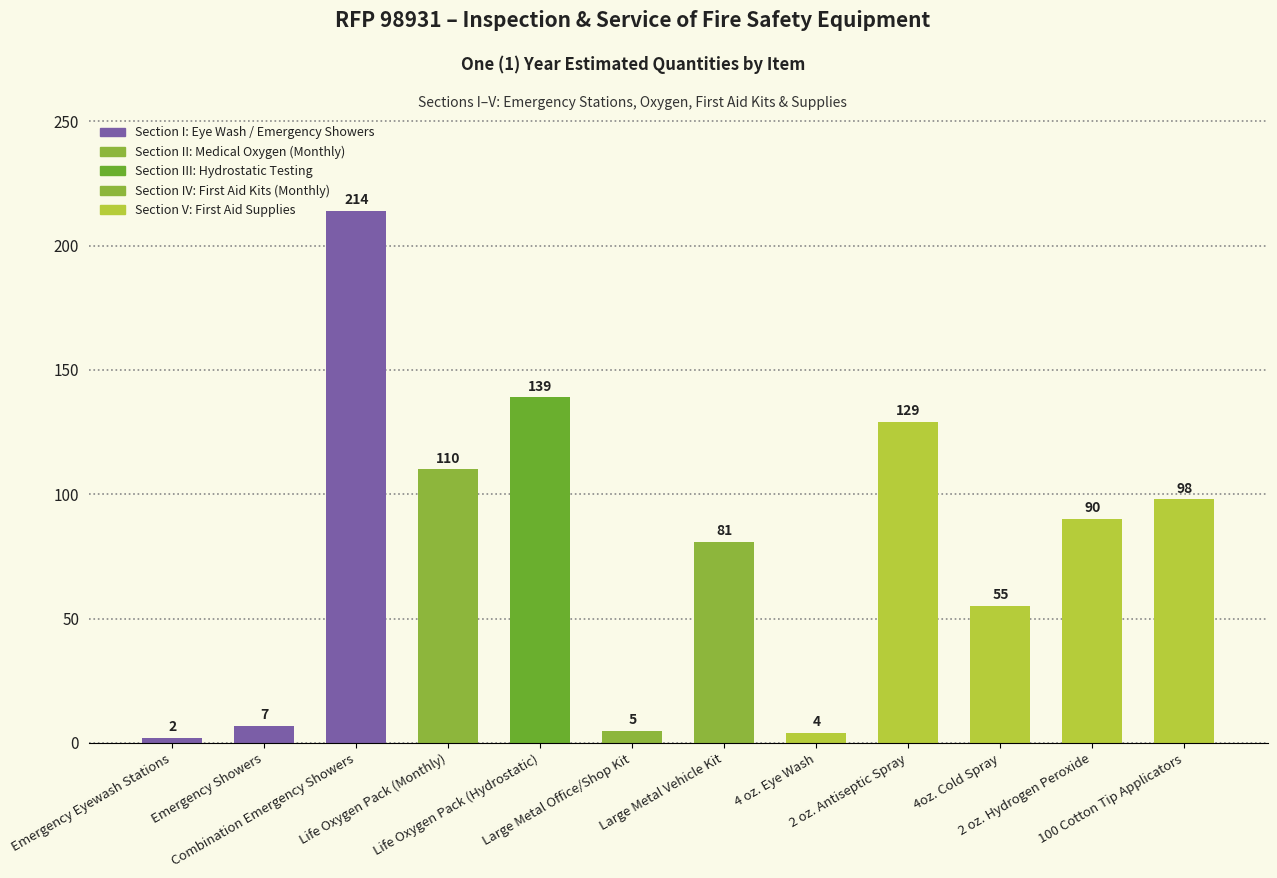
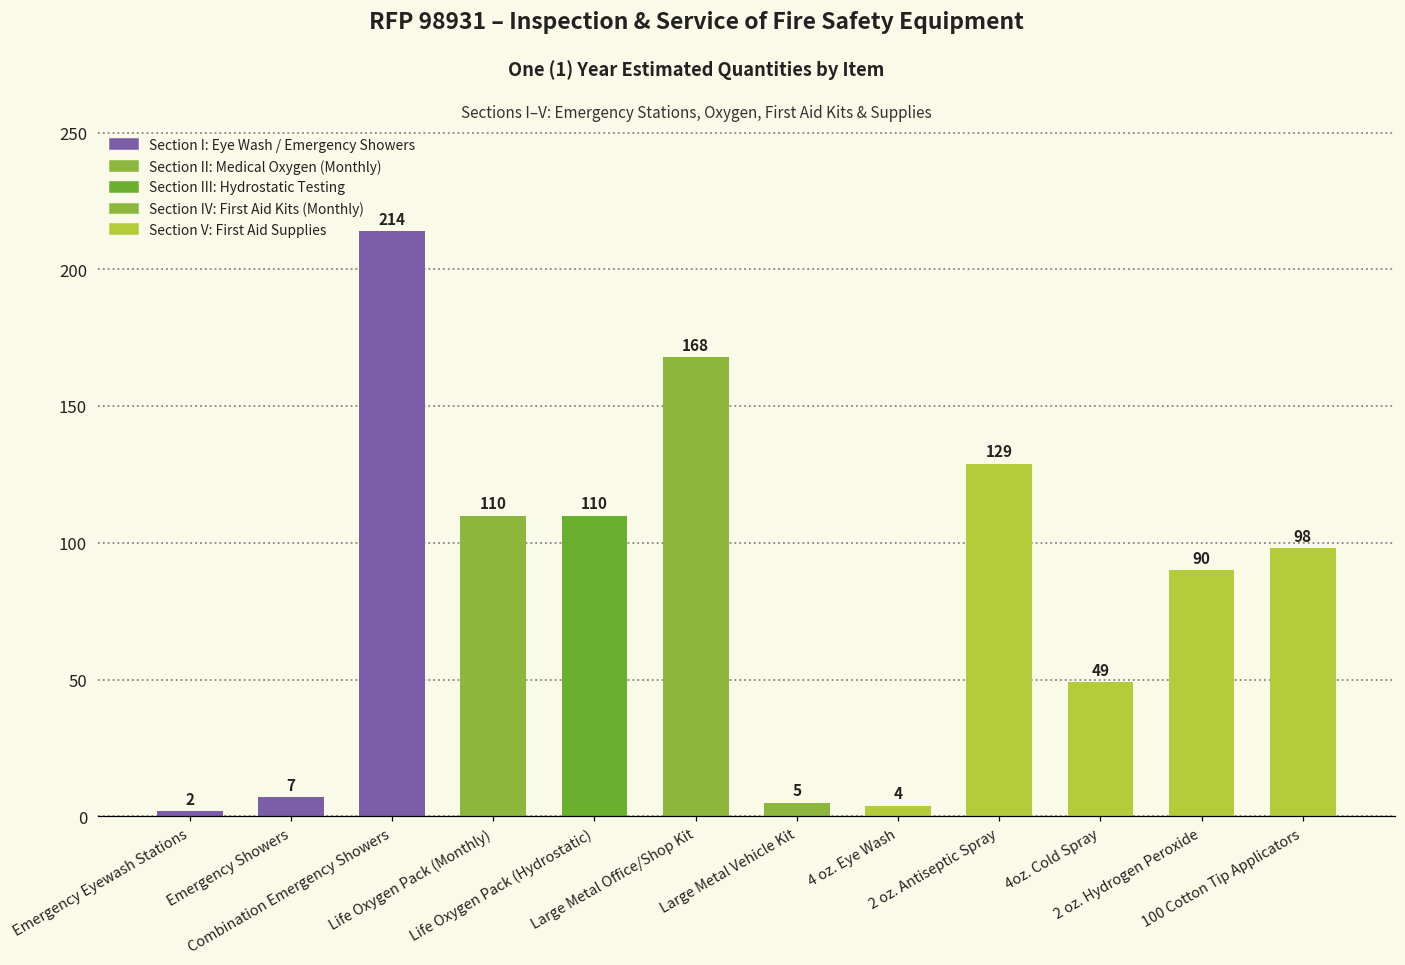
Life Oxygen Pack (Hydrostatic): 139 -> 110
Large Metal Office/Shop Kit: 5 -> 168
Large Metal Vehicle Kit: 81 -> 5
4oz. Cold Spray: 55 -> 49
